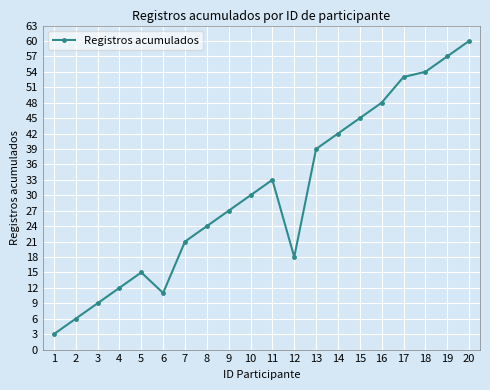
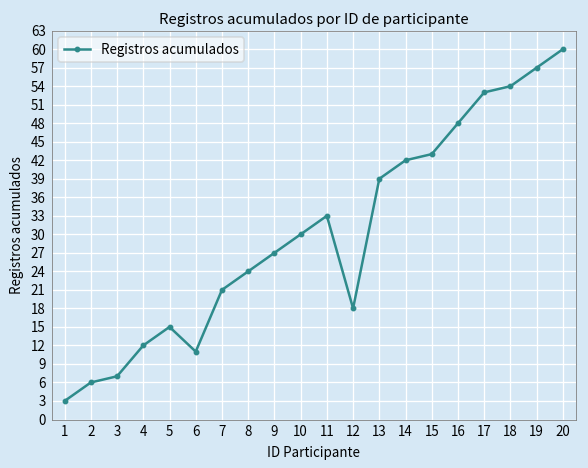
3: 9 -> 7
15: 45 -> 43
